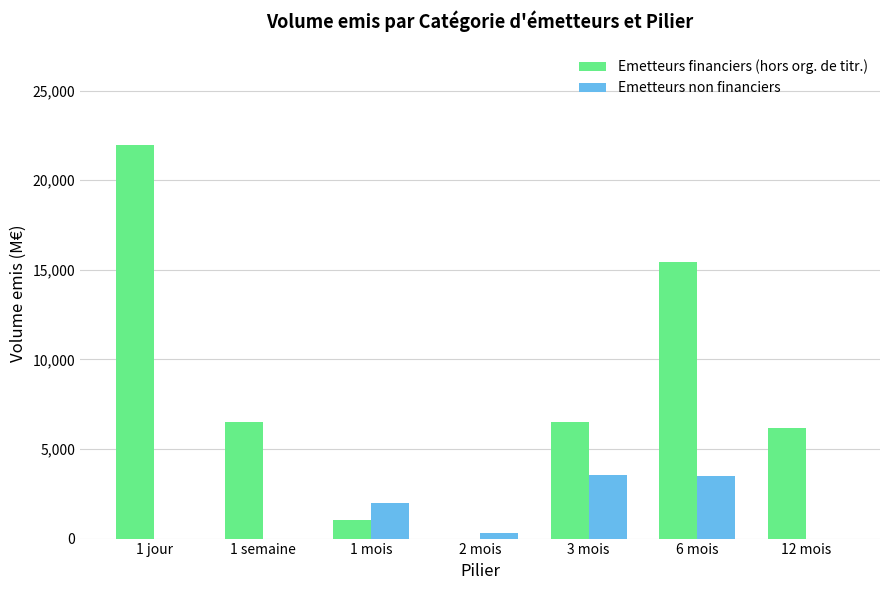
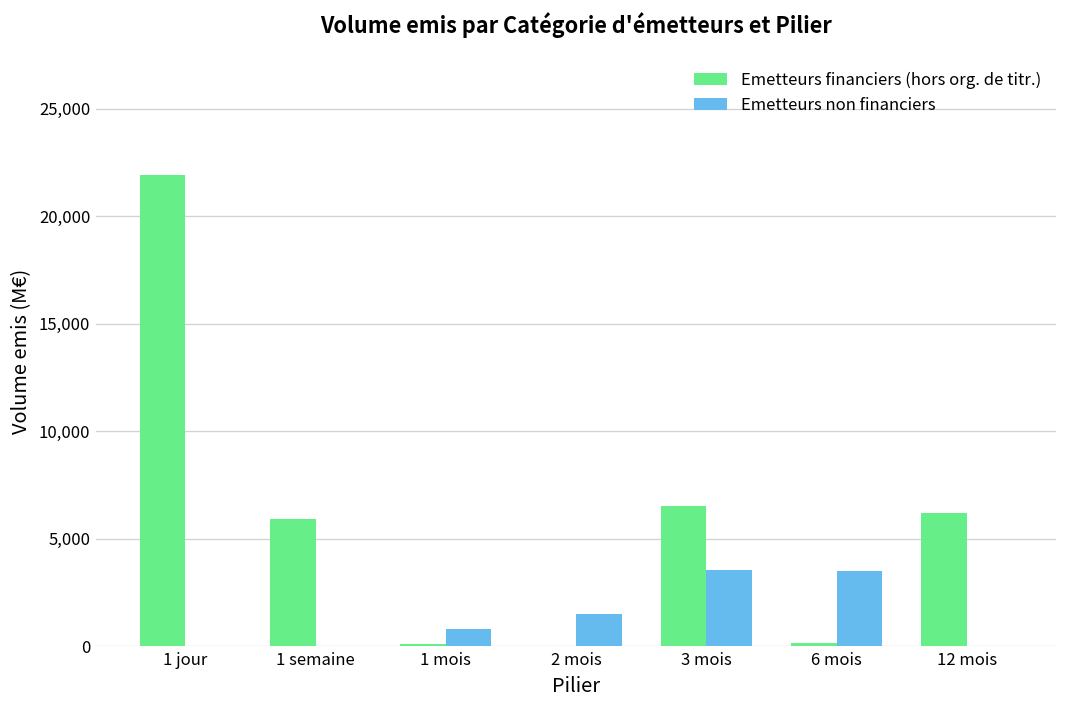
Emetteurs financiers (hors org. de titr.), 1 semaine: 6,500 -> 5,900
Emetteurs financiers (hors org. de titr.), 1 mois: 1,000 -> 100
Emetteurs non financiers, 1 mois: 2,000 -> 800
Emetteurs non financiers, 2 mois: 300 -> 1,500
Emetteurs financiers (hors org. de titr.), 6 mois: 15,400 -> 200
